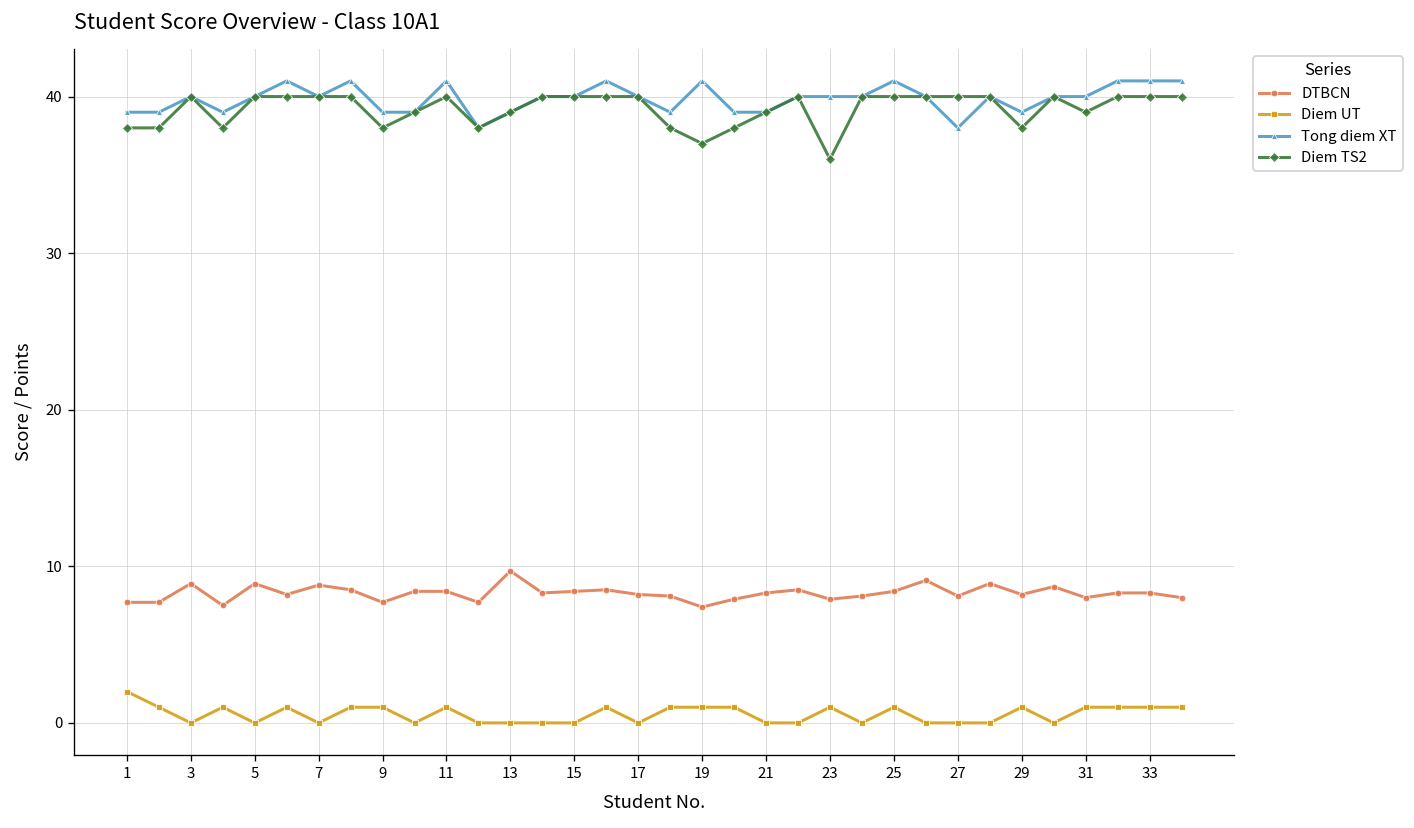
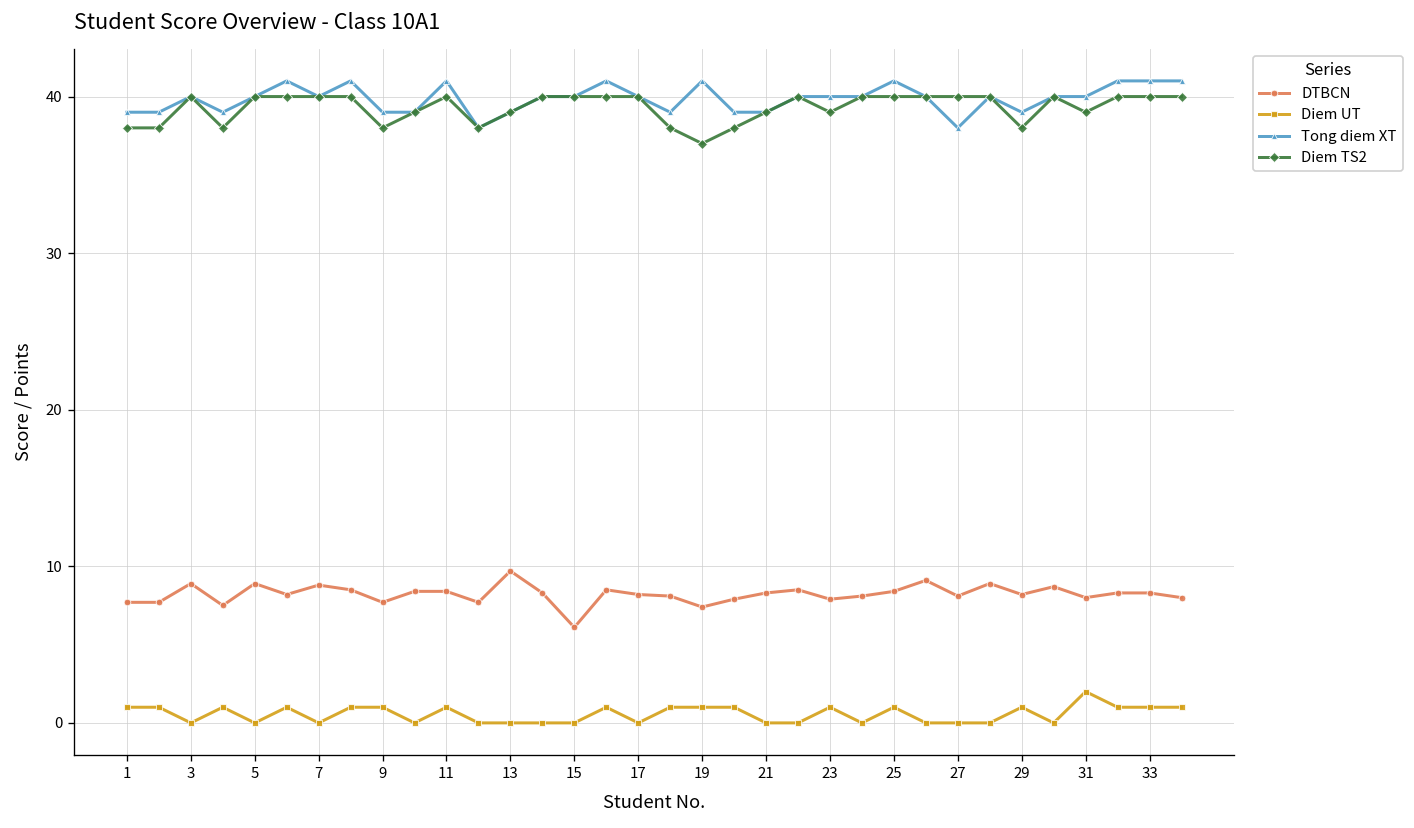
Diem UT, 1: 2 -> 1
DTBCN, 15: 8.4 -> 6.1
Diem TS2, 23: 36 -> 39
Diem UT, 31: 1 -> 2
